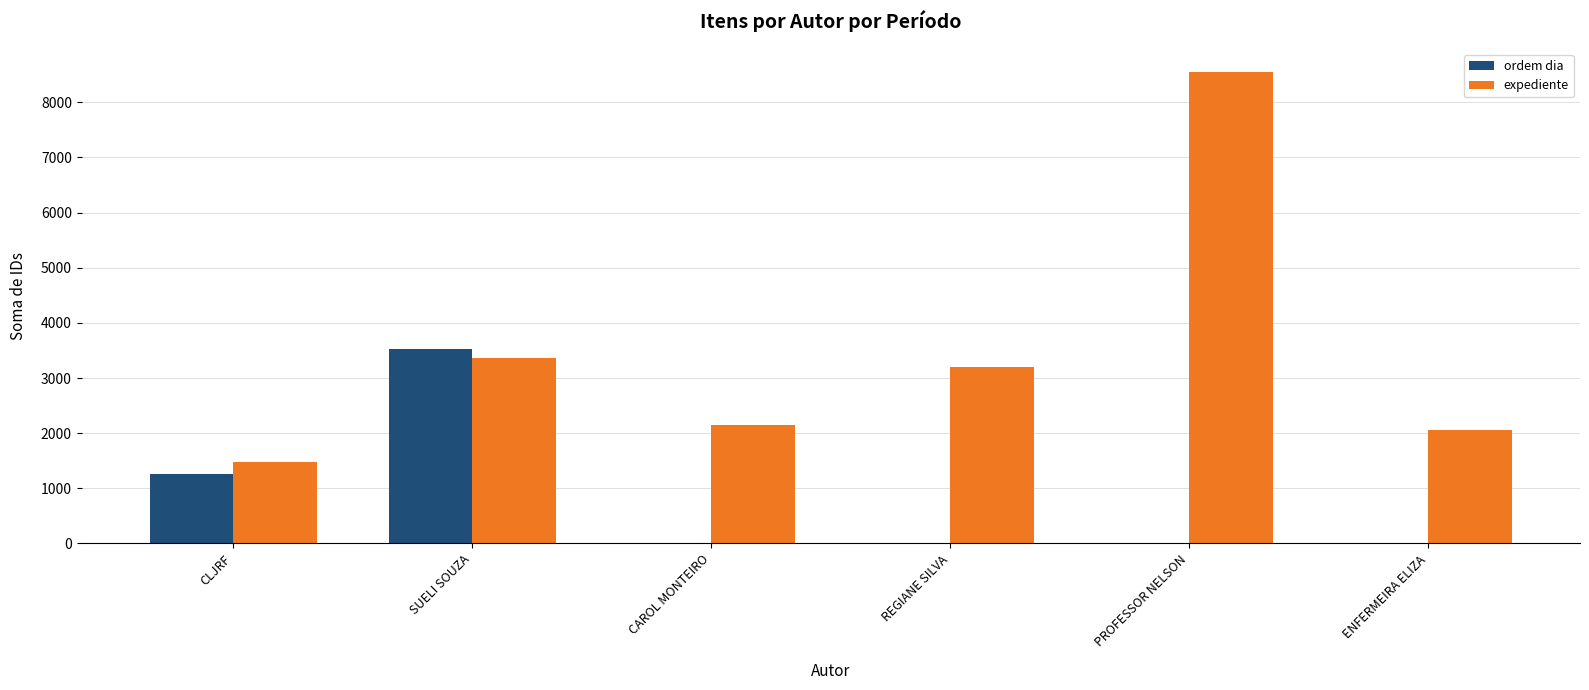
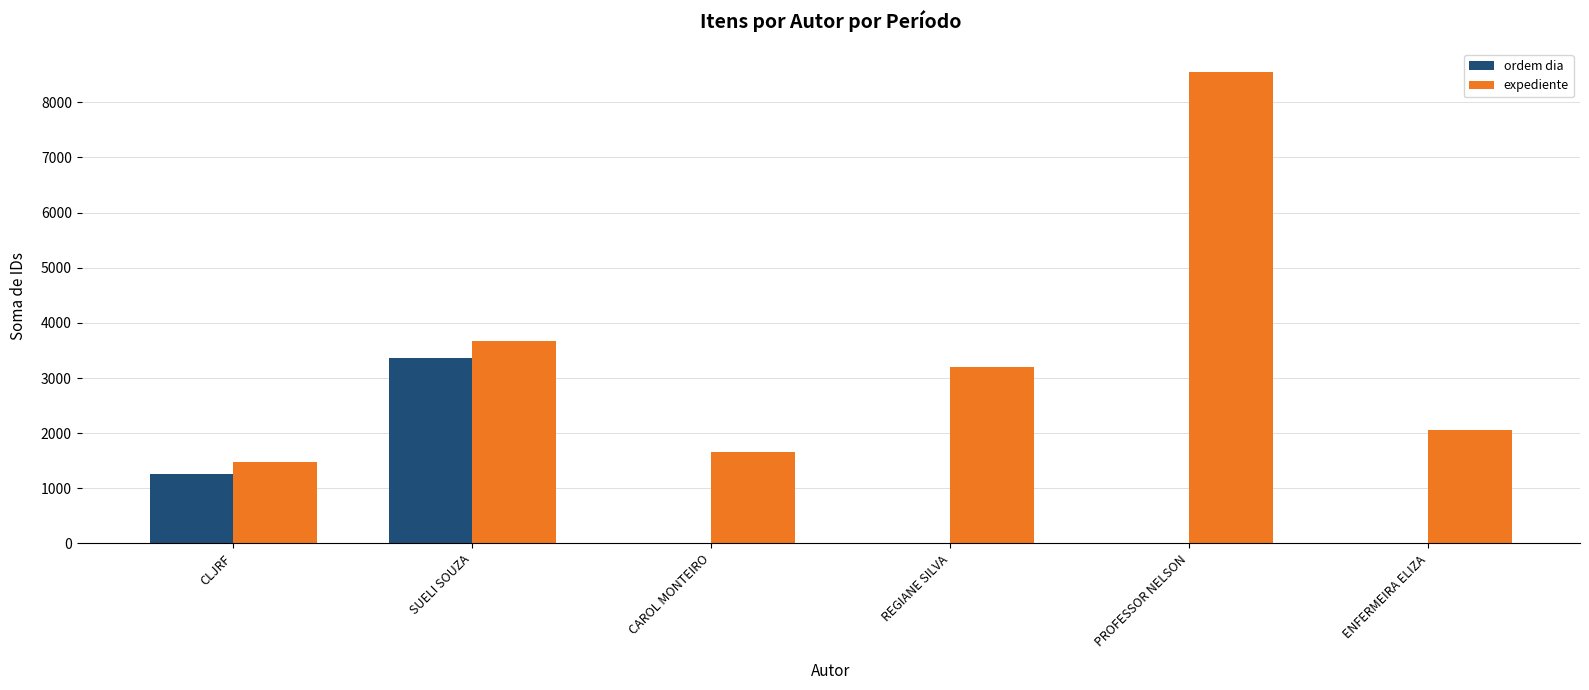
ordem dia, SUELI SOUZA: 3500 -> 3400
expediente, SUELI SOUZA: 3400 -> 3700
expediente, CAROL MONTEIRO: 2200 -> 1700
